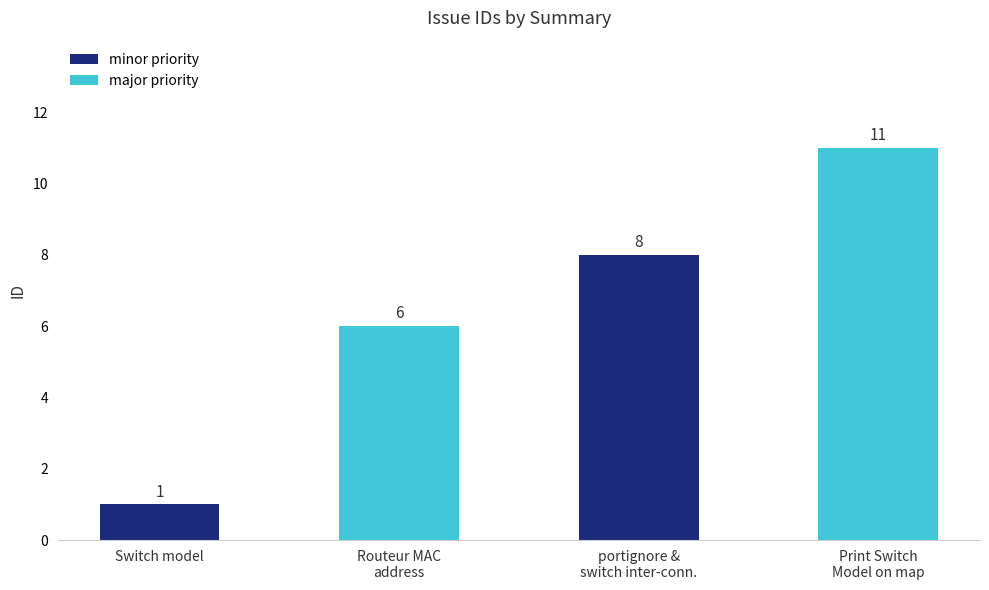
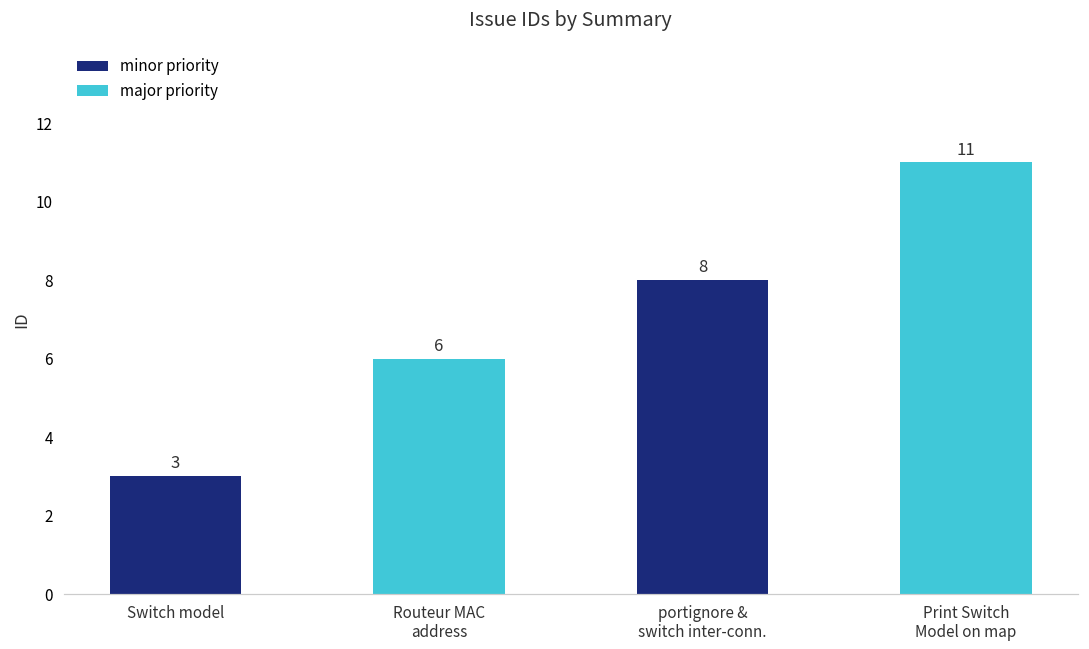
Switch model: 1 -> 3
